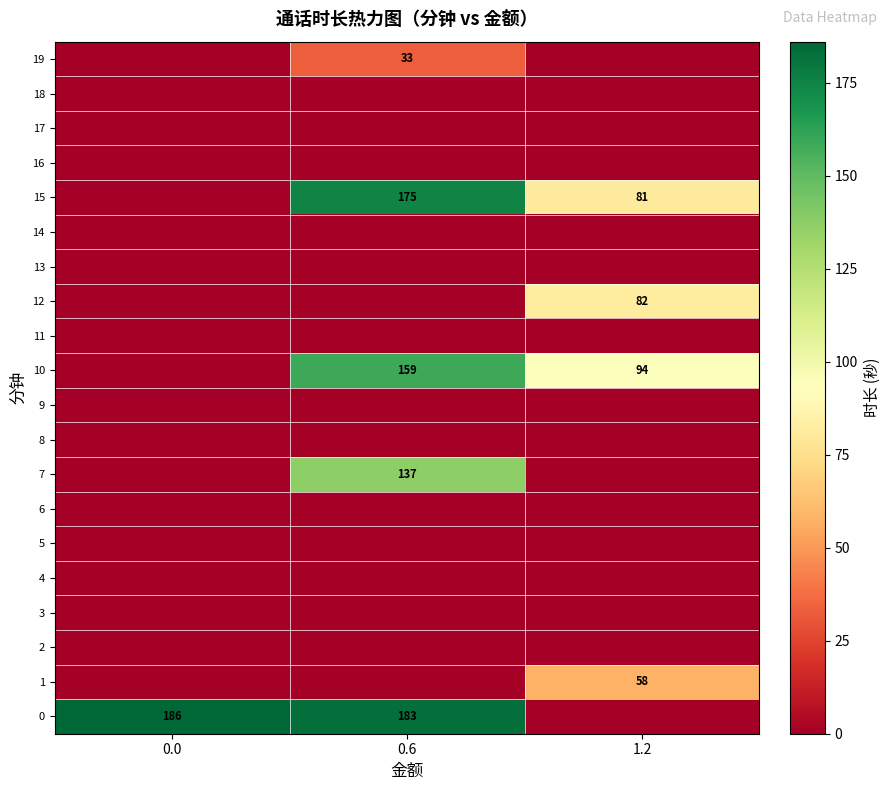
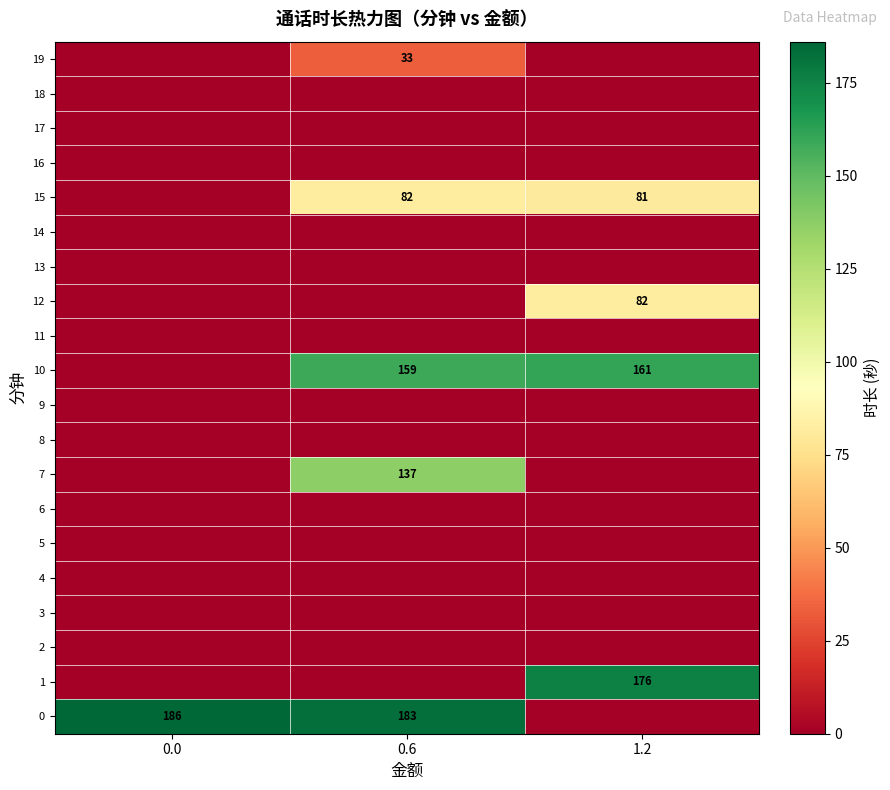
15, 0.6: 175 -> 82
10, 1.2: 94 -> 161
1, 1.2: 58 -> 176
